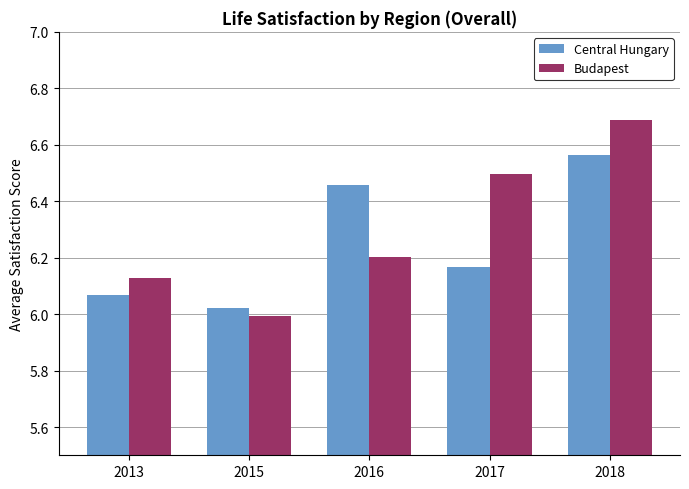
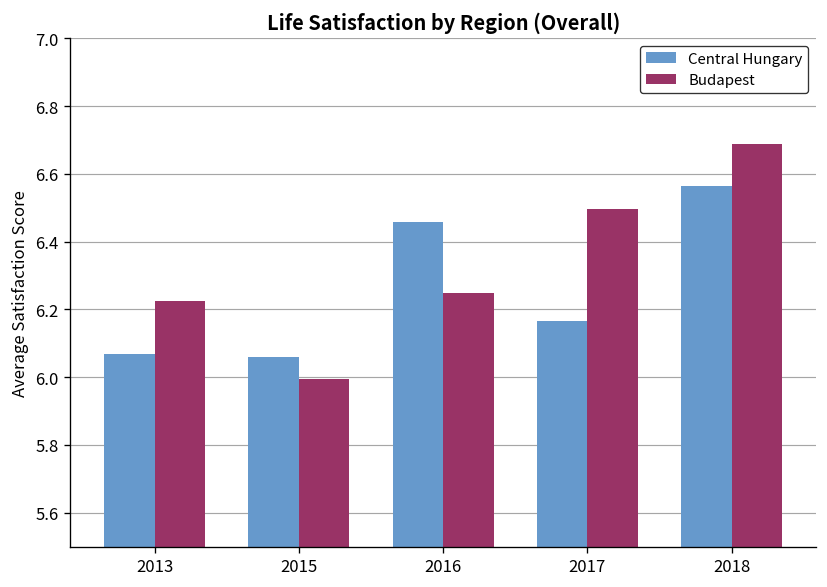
Budapest, 2013: 6.13 -> 6.22
Central Hungary, 2015: 6.02 -> 6.06
Budapest, 2016: 6.20 -> 6.25
